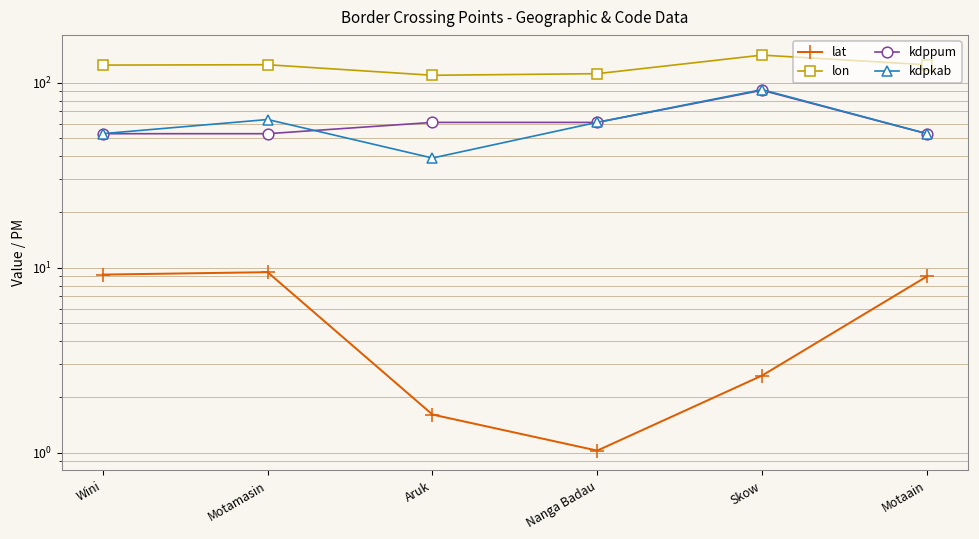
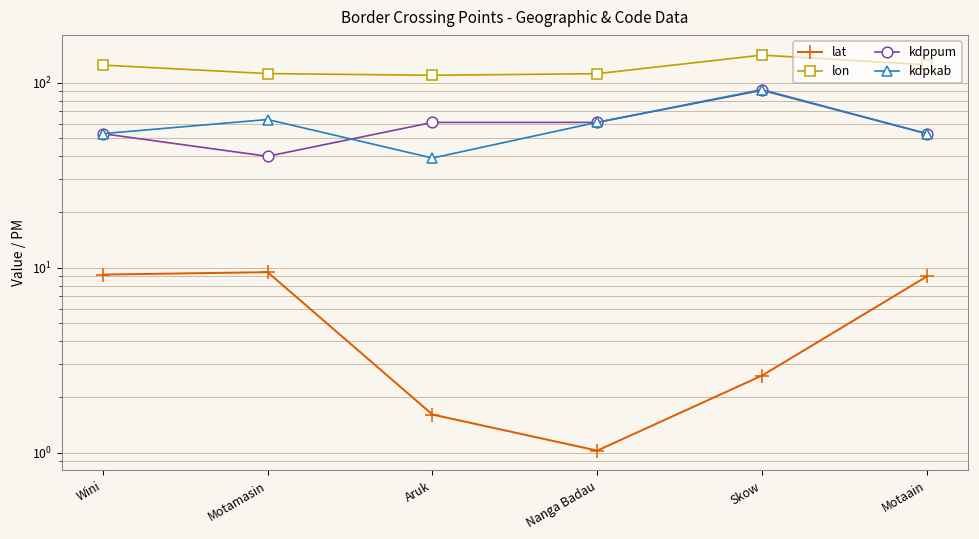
lon, Motamasin: 130 -> 110
kdppum, Motamasin: 53 -> 40
